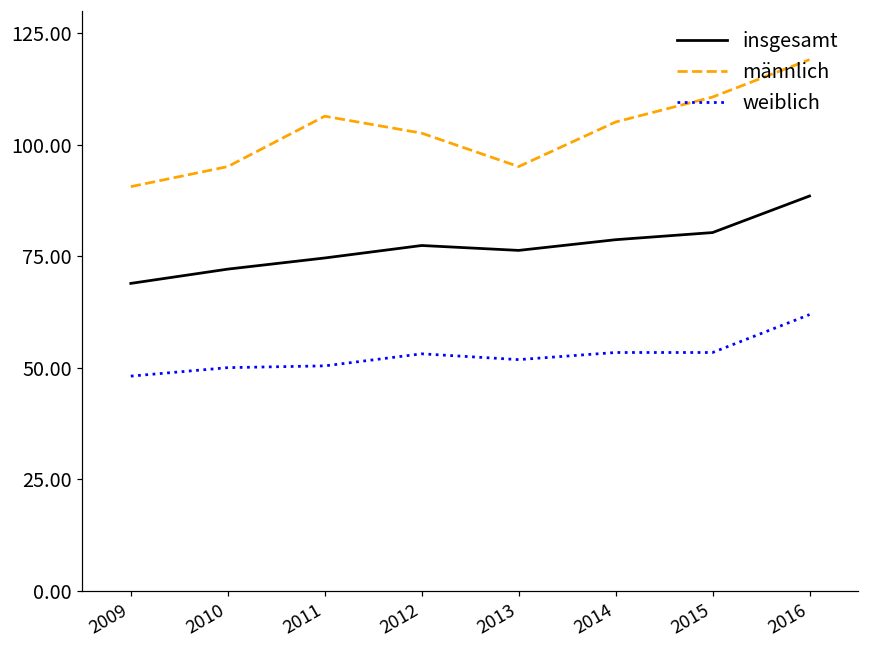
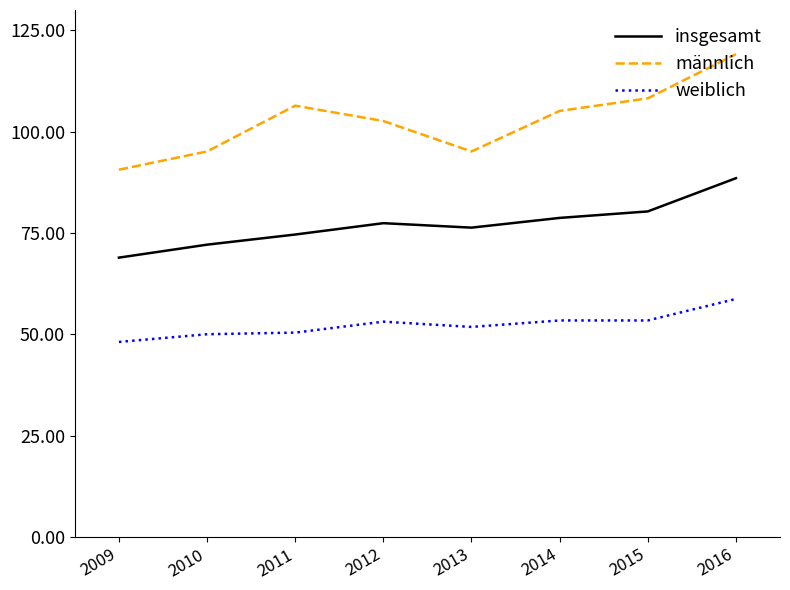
männlich, 2015: 111 -> 108
weiblich, 2016: 62 -> 59
